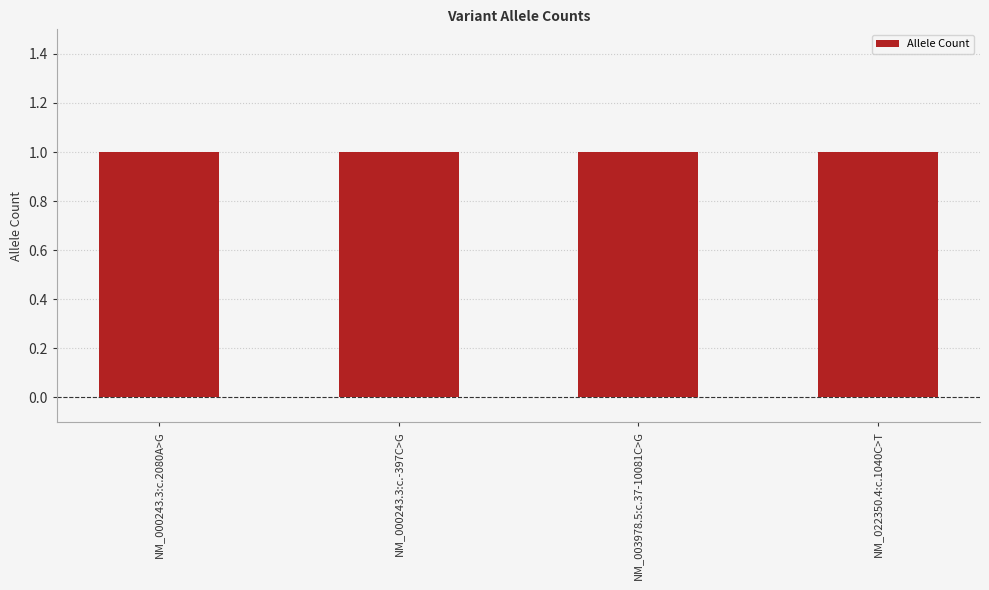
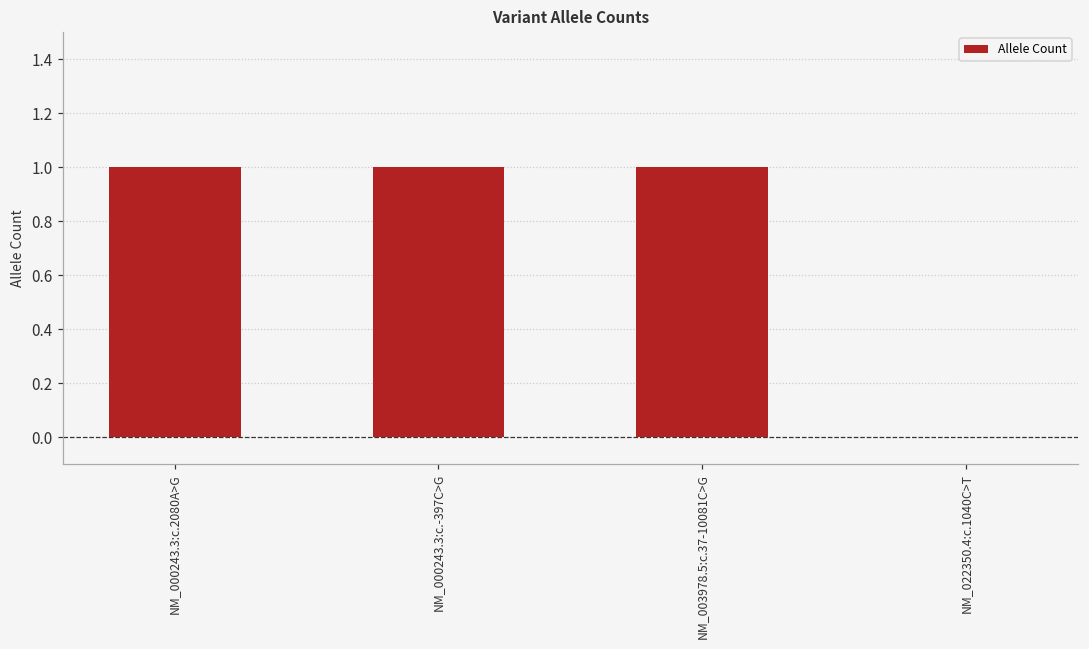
NM_022350.4:c.1040C>T: 1 -> 0
